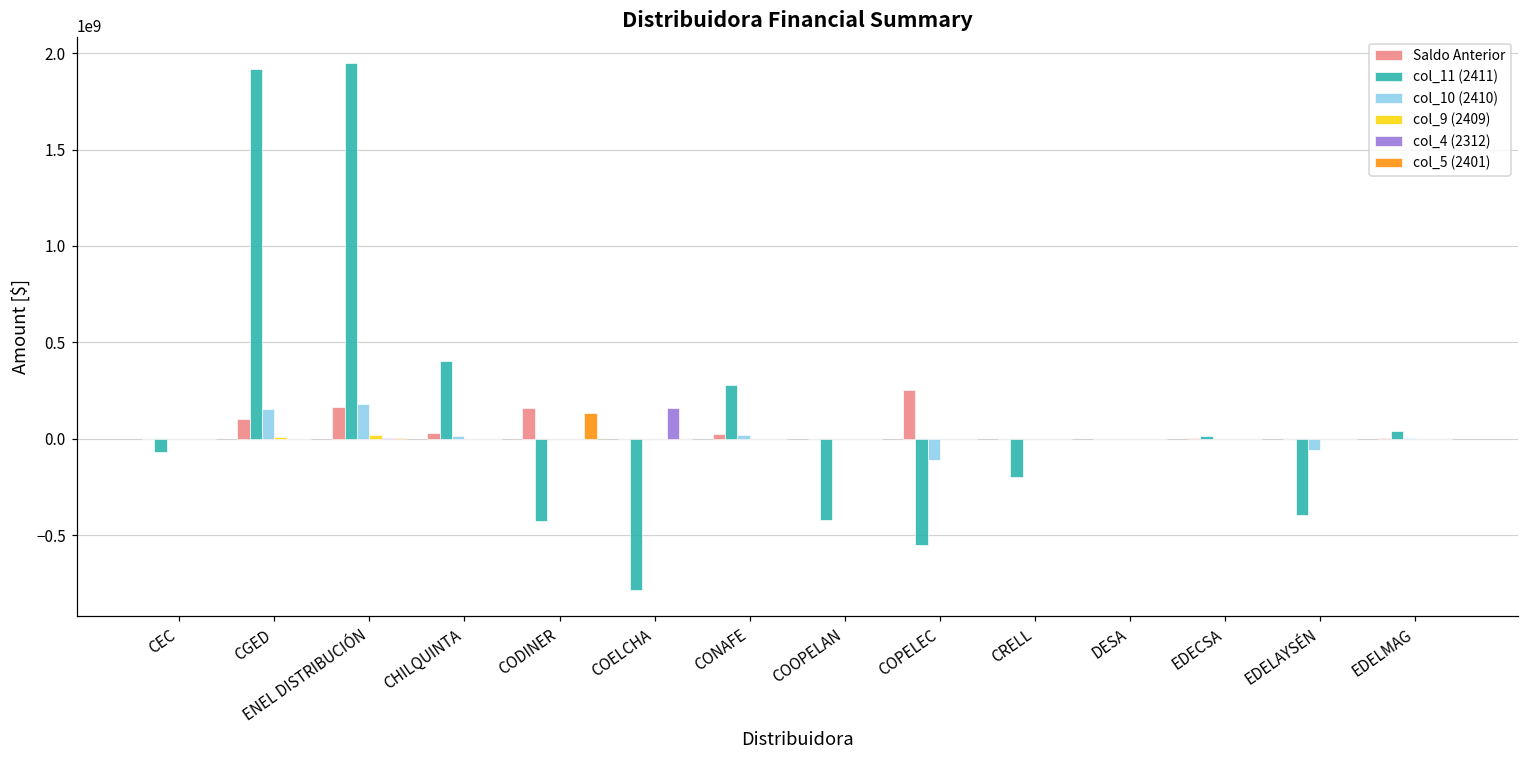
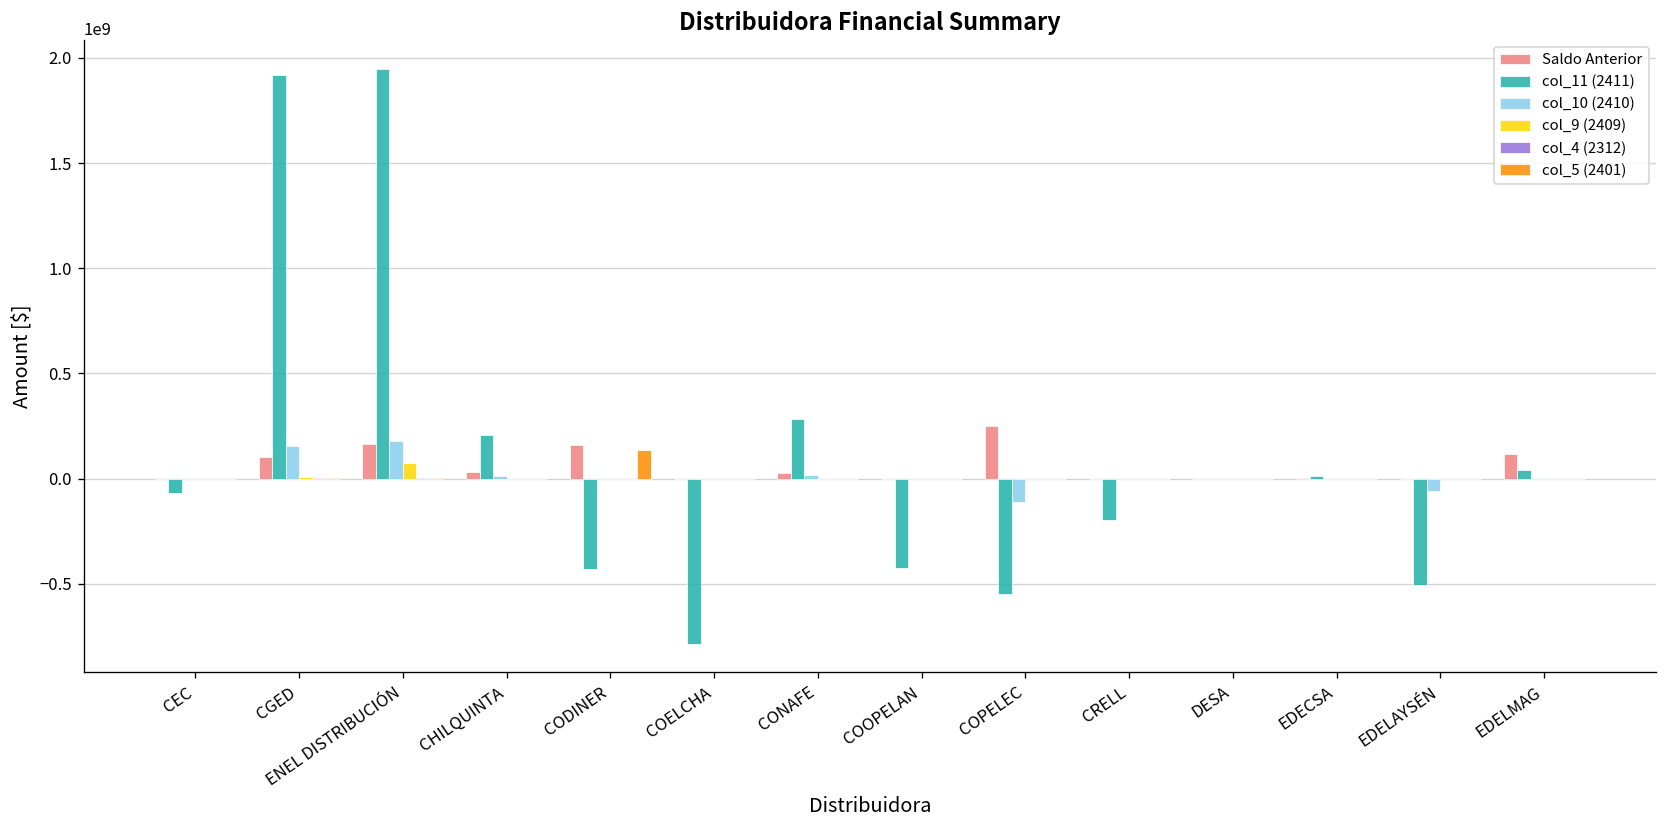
col_9 (2409), ENEL DISTRIBUCIÓN: 20000000 -> 80000000
col_11 (2411), CHILQUINTA: 400000000 -> 210000000
col_4 (2312), COELCHA: 160000000 -> 0
col_11 (2411), EDELAYSÉN: -400000000 -> -500000000
Saldo Anterior, EDELMAG: 0 -> 120000000
